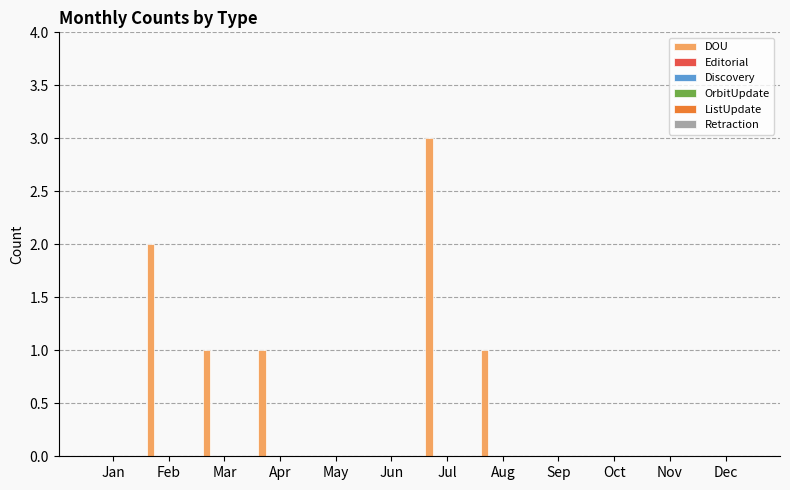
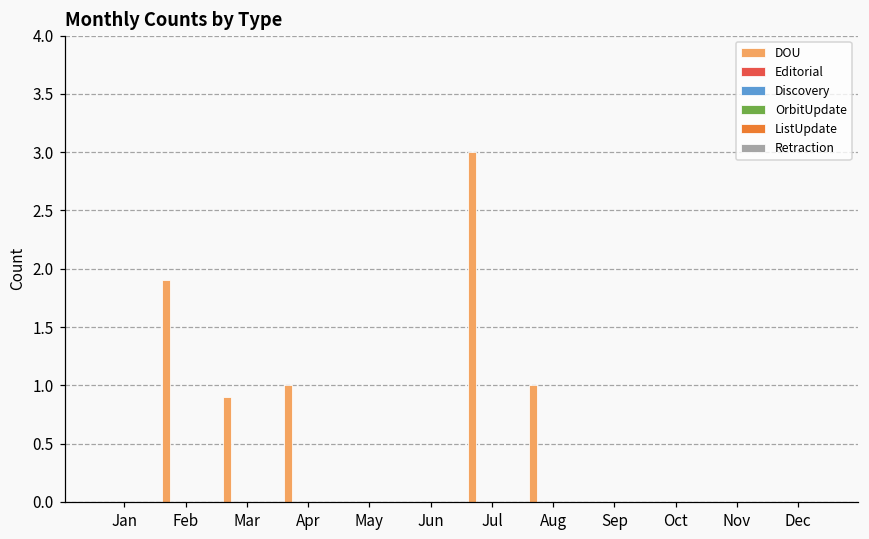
DOU, Feb: 2.0 -> 1.9
DOU, Mar: 1.0 -> 0.9
